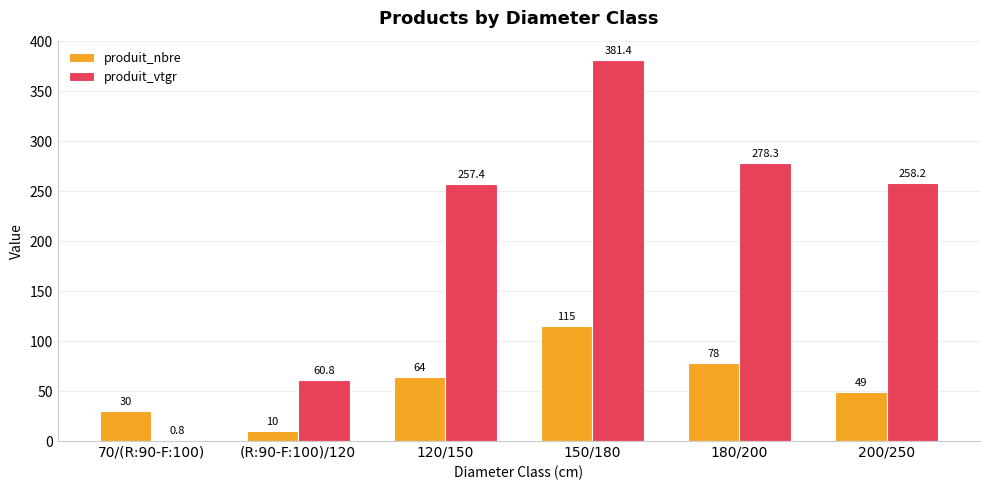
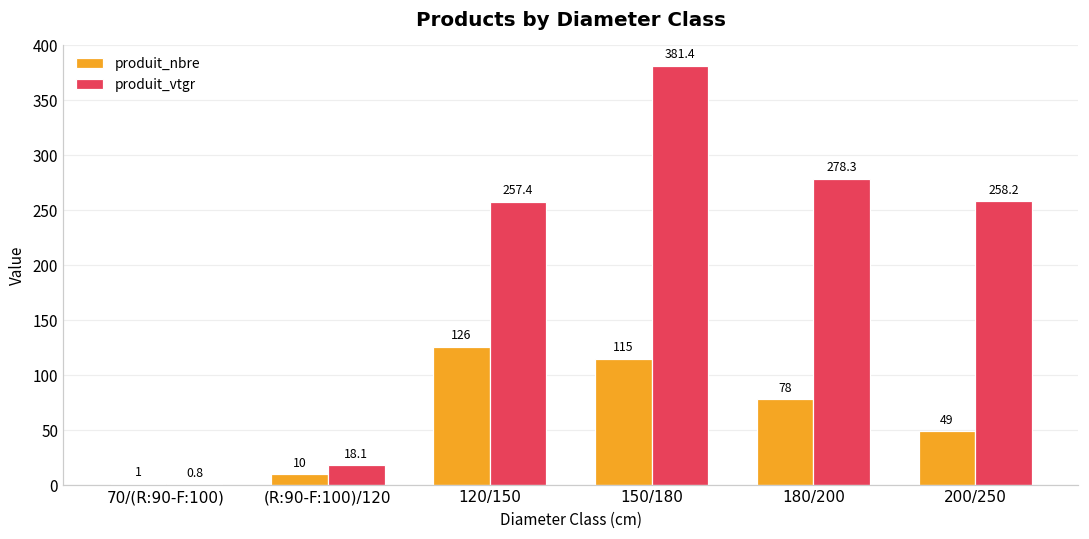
produit_nbre, 70/(R:90-F:100): 30 -> 1
produit_vtgr, (R:90-F:100)/120: 60.8 -> 18.1
produit_nbre, 120/150: 64 -> 126
